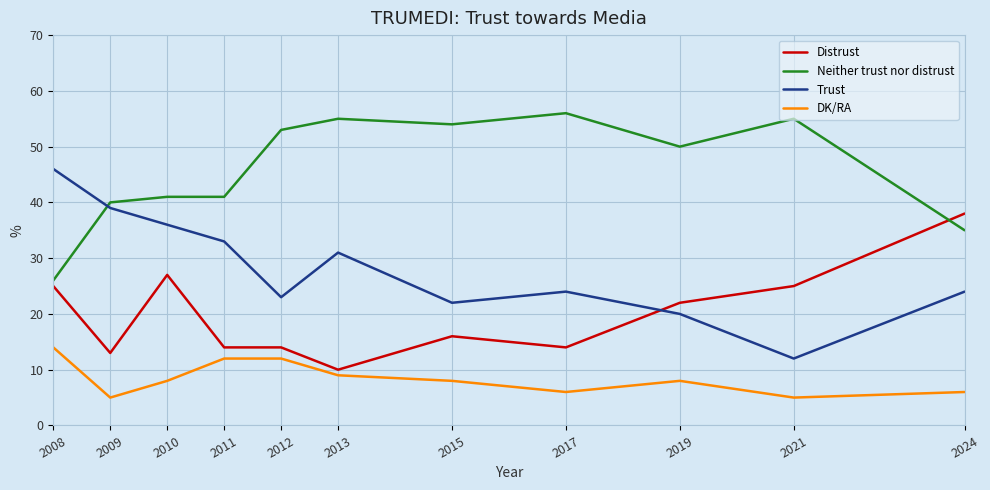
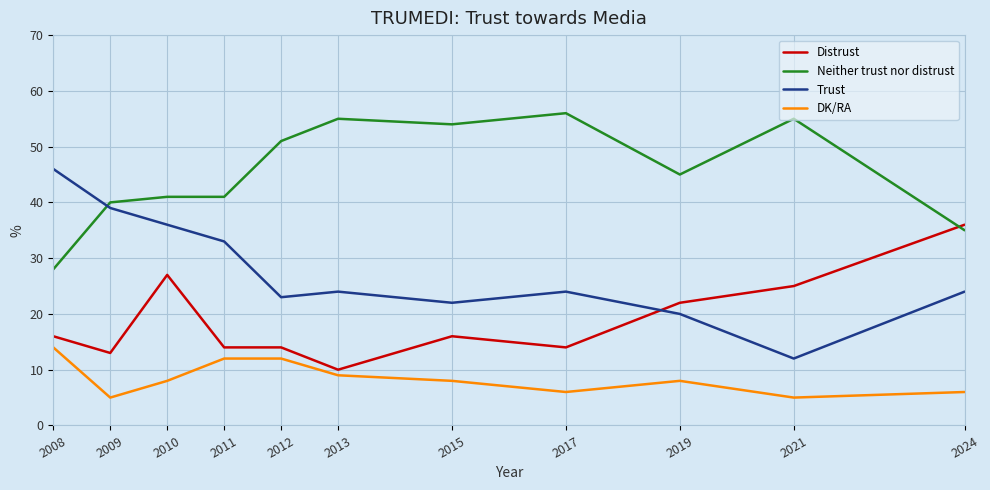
Distrust, 2008: 25 -> 16
Neither trust nor distrust, 2008: 26 -> 28
Neither trust nor distrust, 2012: 53 -> 51
Trust, 2013: 31 -> 24
Neither trust nor distrust, 2019: 50 -> 45
Distrust, 2024: 38 -> 36
